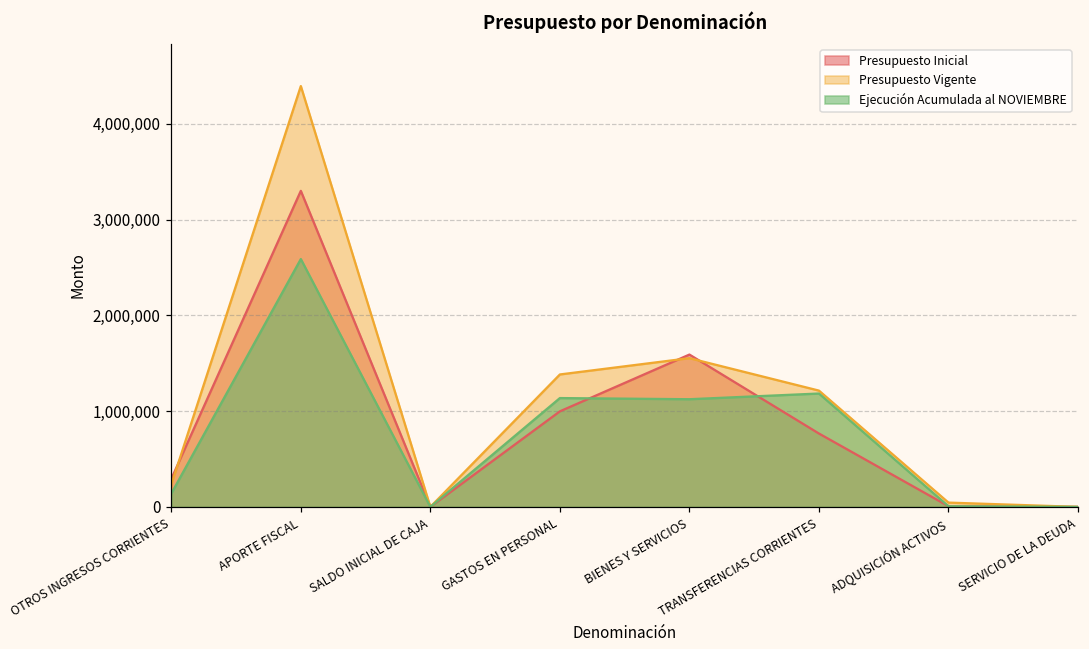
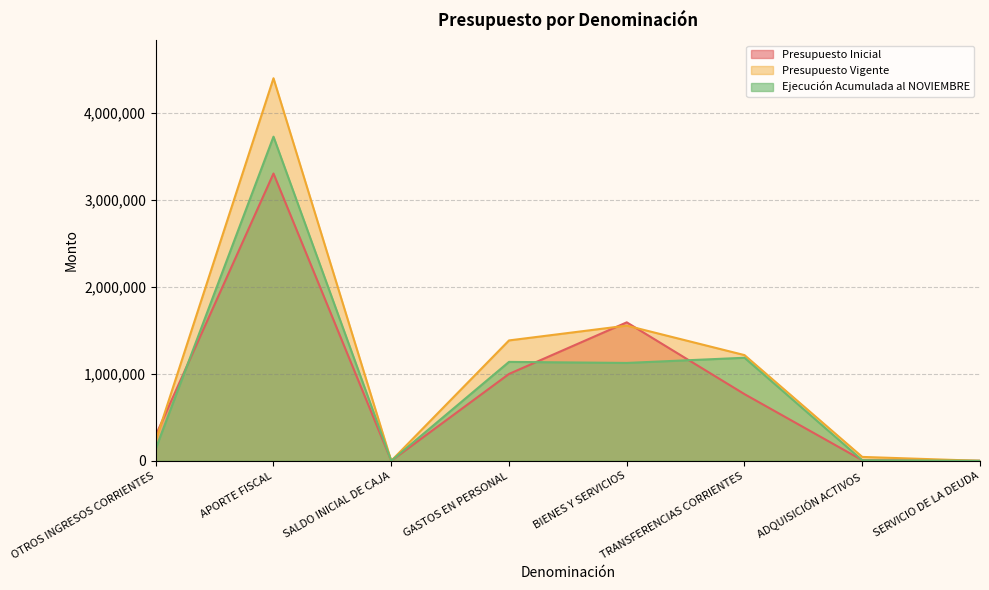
Ejecución Acumulada al NOVIEMBRE, APORTE FISCAL: 2,600,000 -> 3,700,000
